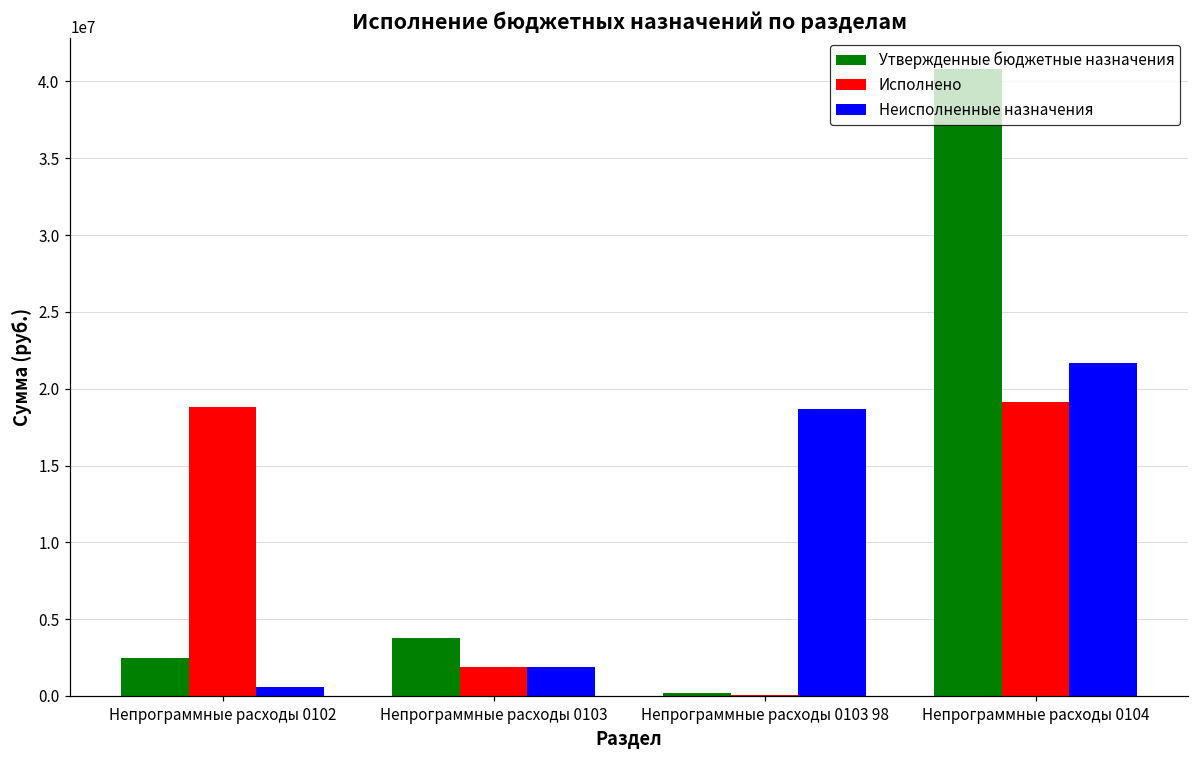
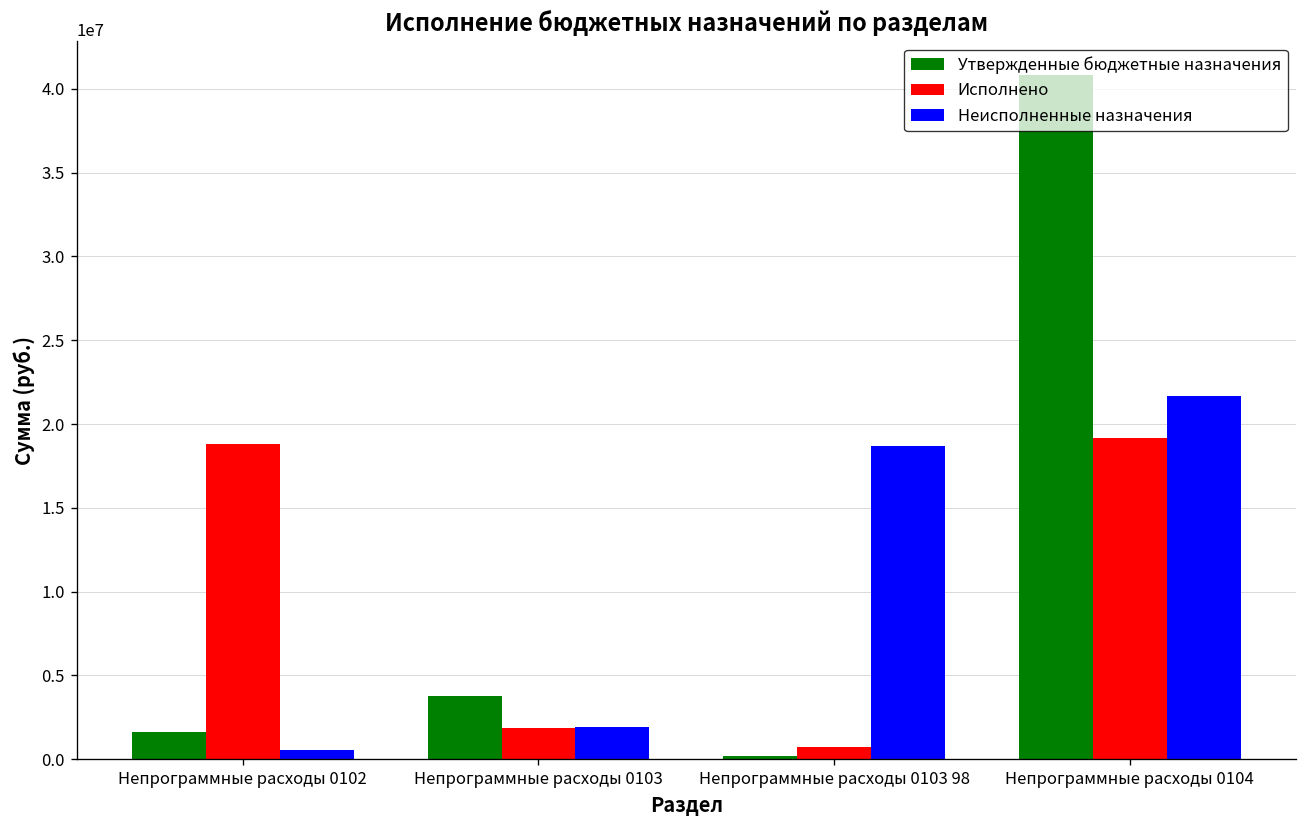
Утвержденные бюджетные назначения, Непрограммные расходы 0102: 2400000 -> 1600000
Исполнено, Непрограммные расходы 0103 98: 100000 -> 700000
